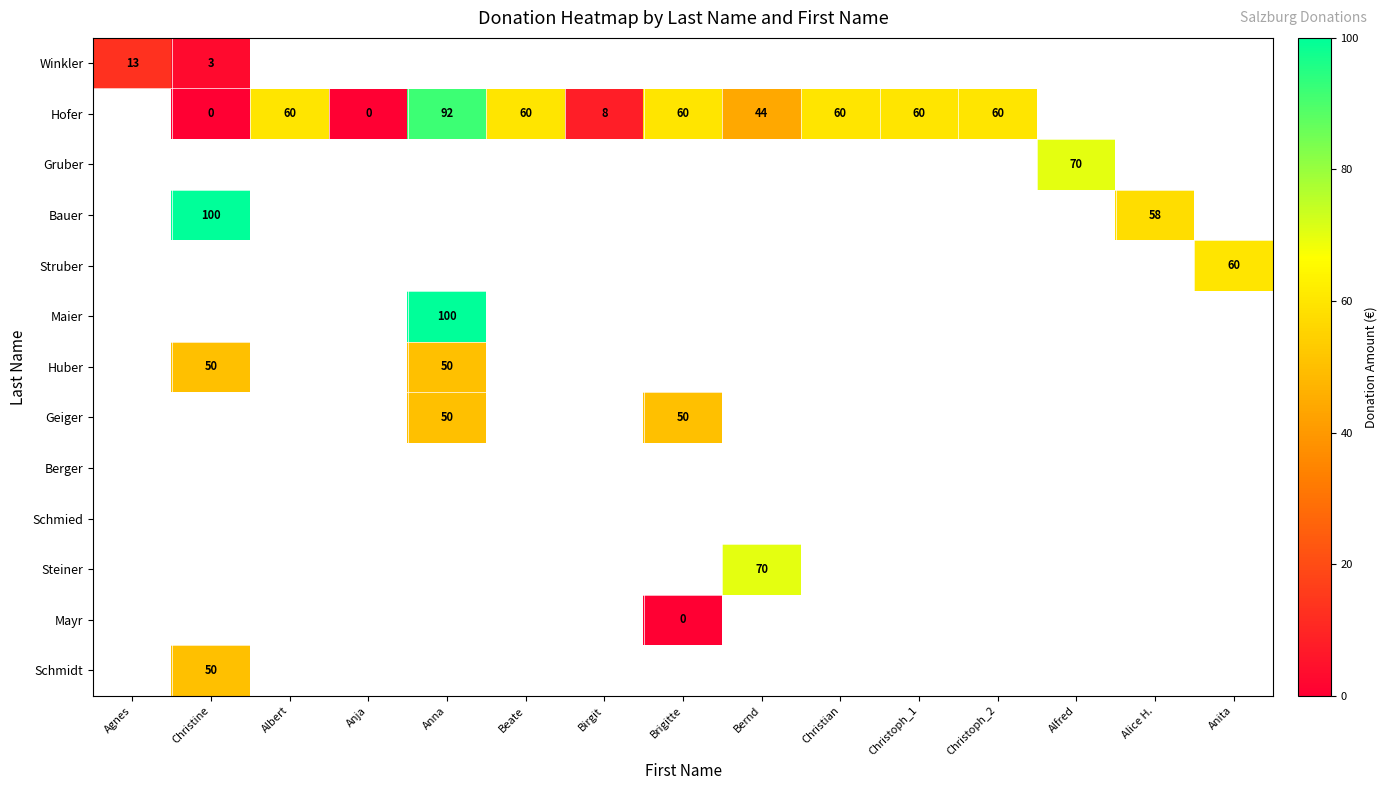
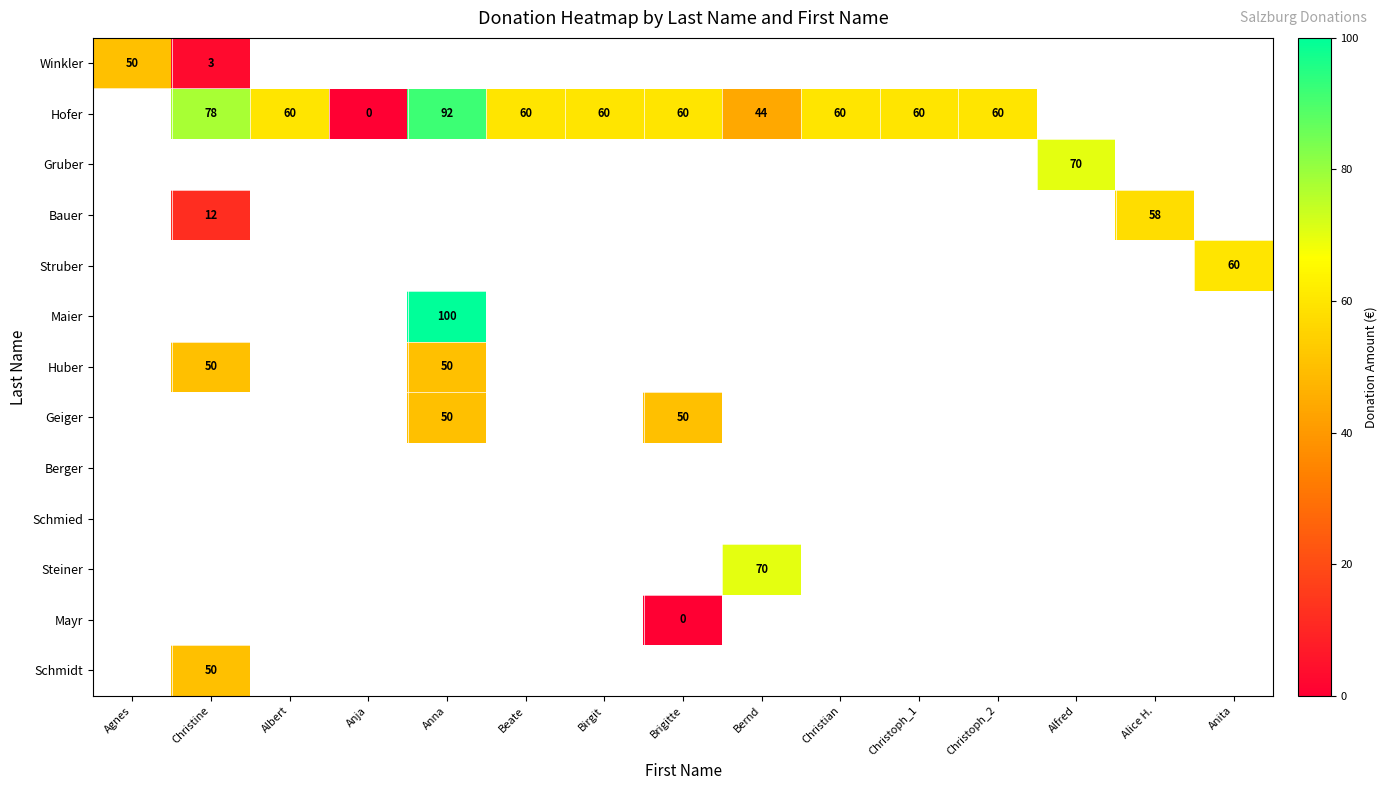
Winkler, Agnes: 13 -> 50
Hofer, Christine: 0 -> 78
Hofer, Birgit: 8 -> 60
Bauer, Christine: 100 -> 12
